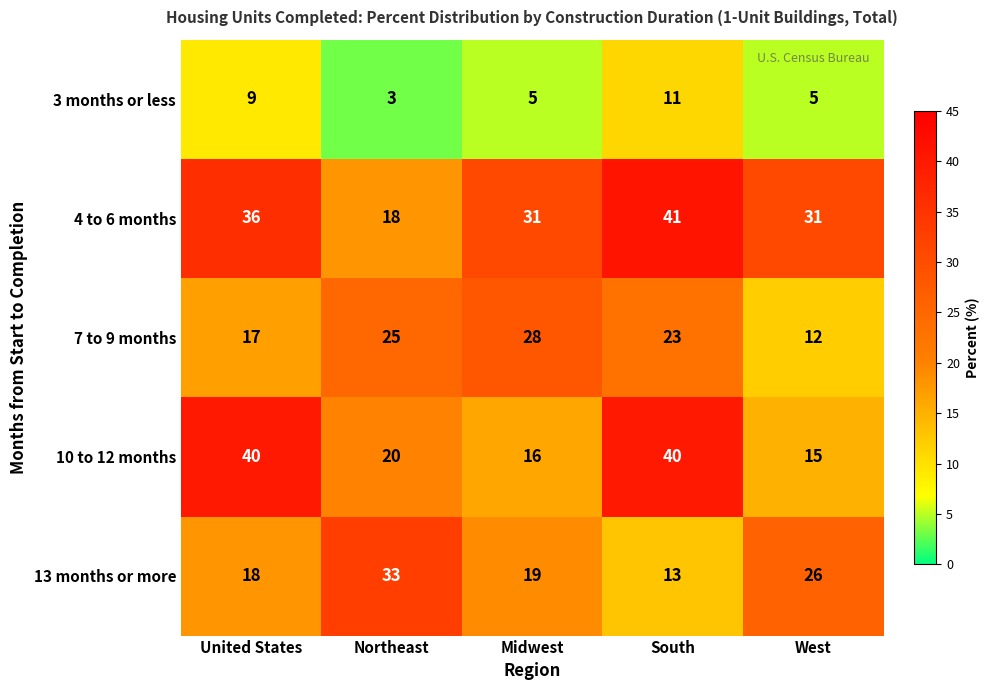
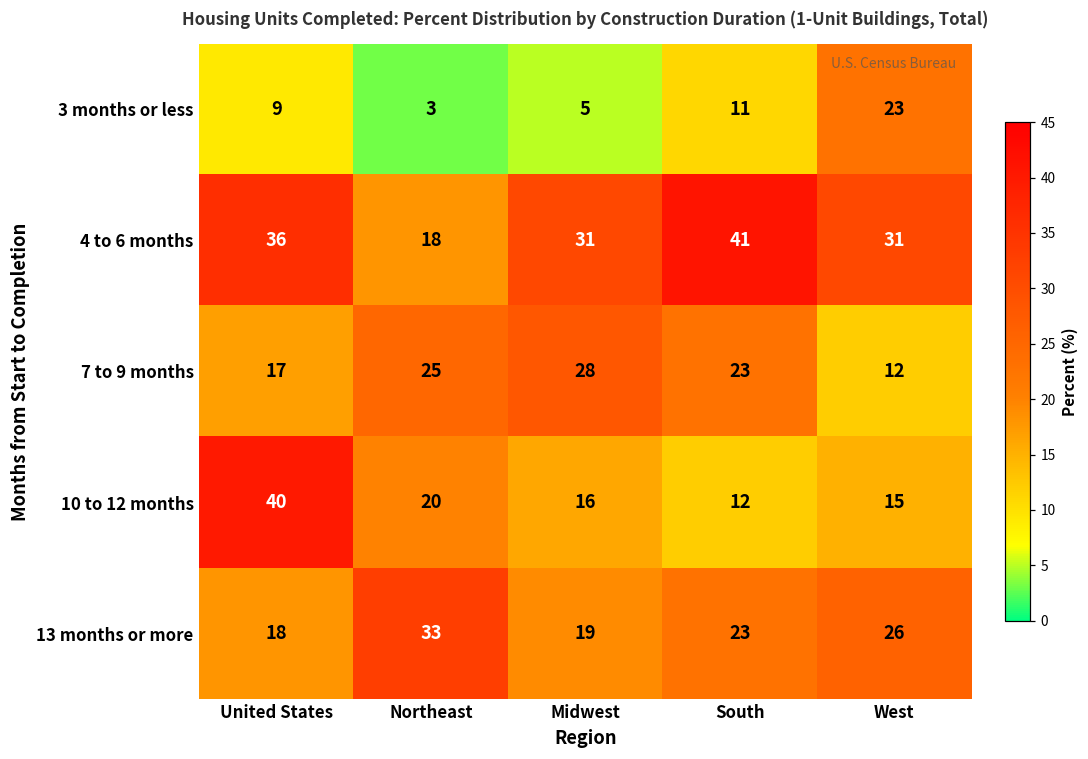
3 months or less, West: 5 -> 23
10 to 12 months, South: 40 -> 12
13 months or more, South: 13 -> 23
